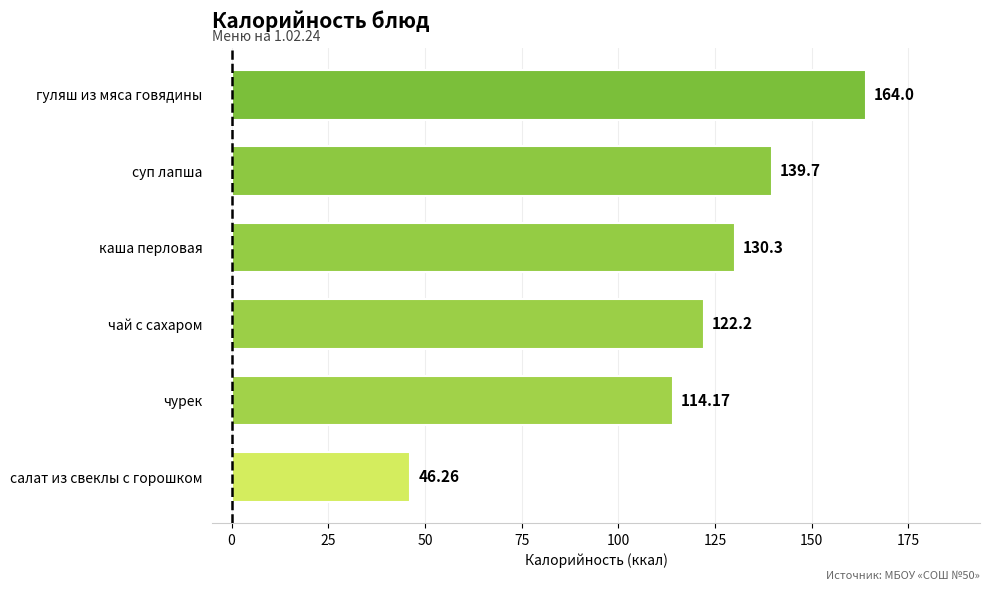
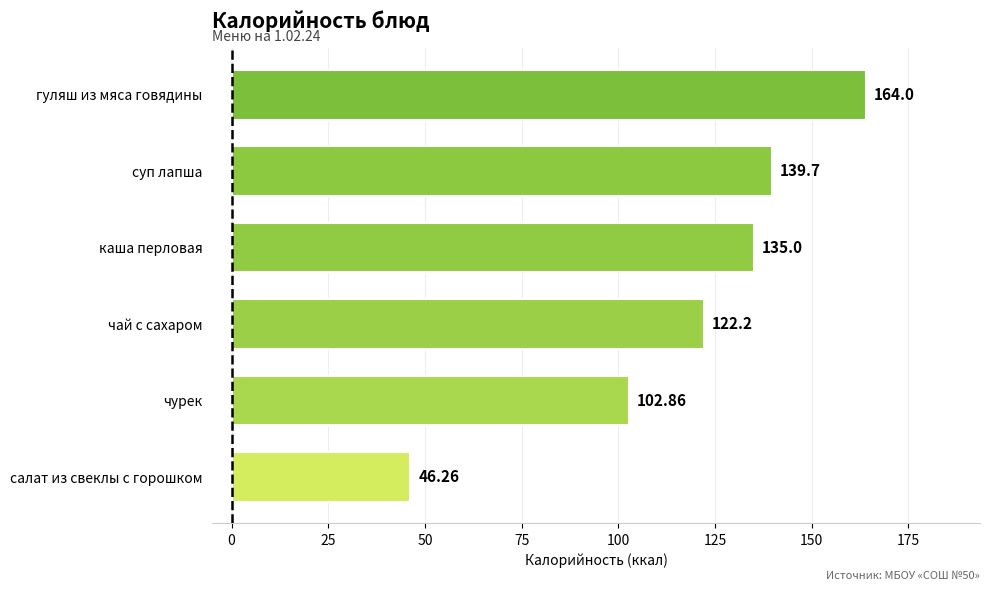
каша перловая: 130.3 -> 135.0
чурек: 114.17 -> 102.86
